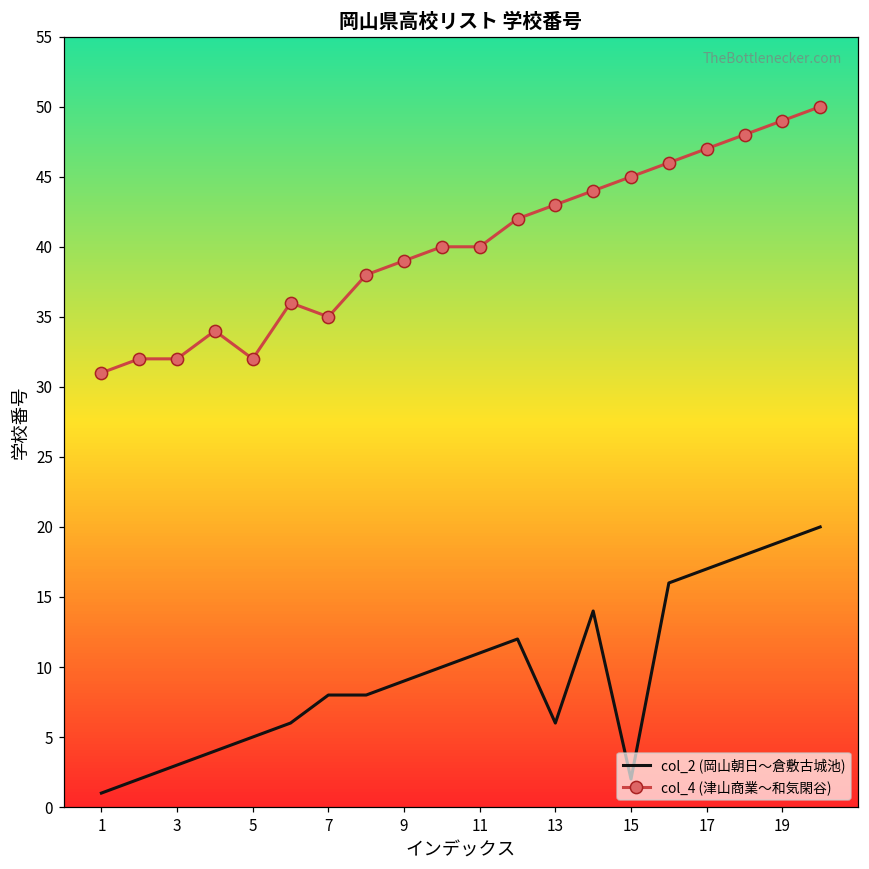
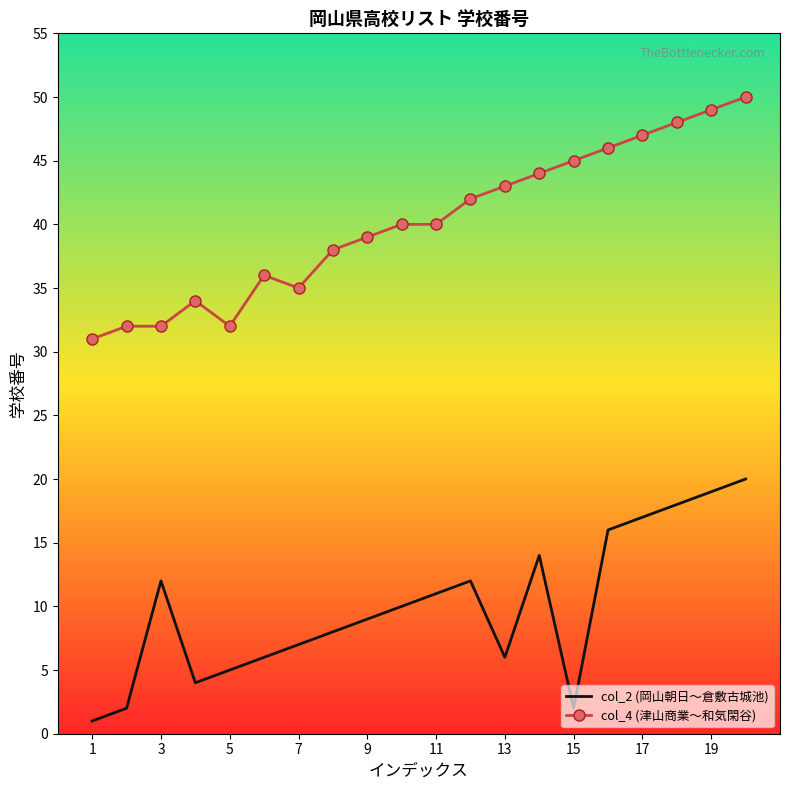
col_2 (岡山朝日〜倉敷古城池), 3: 3 -> 12
col_2 (岡山朝日〜倉敷古城池), 7: 8 -> 7
